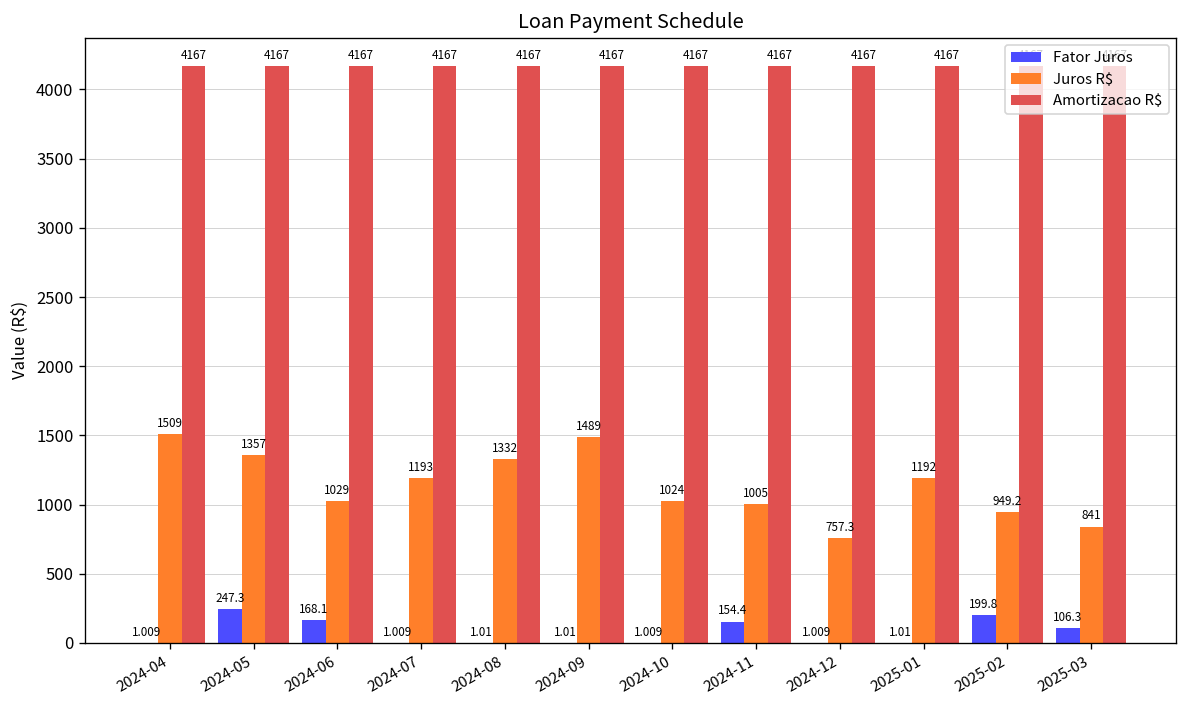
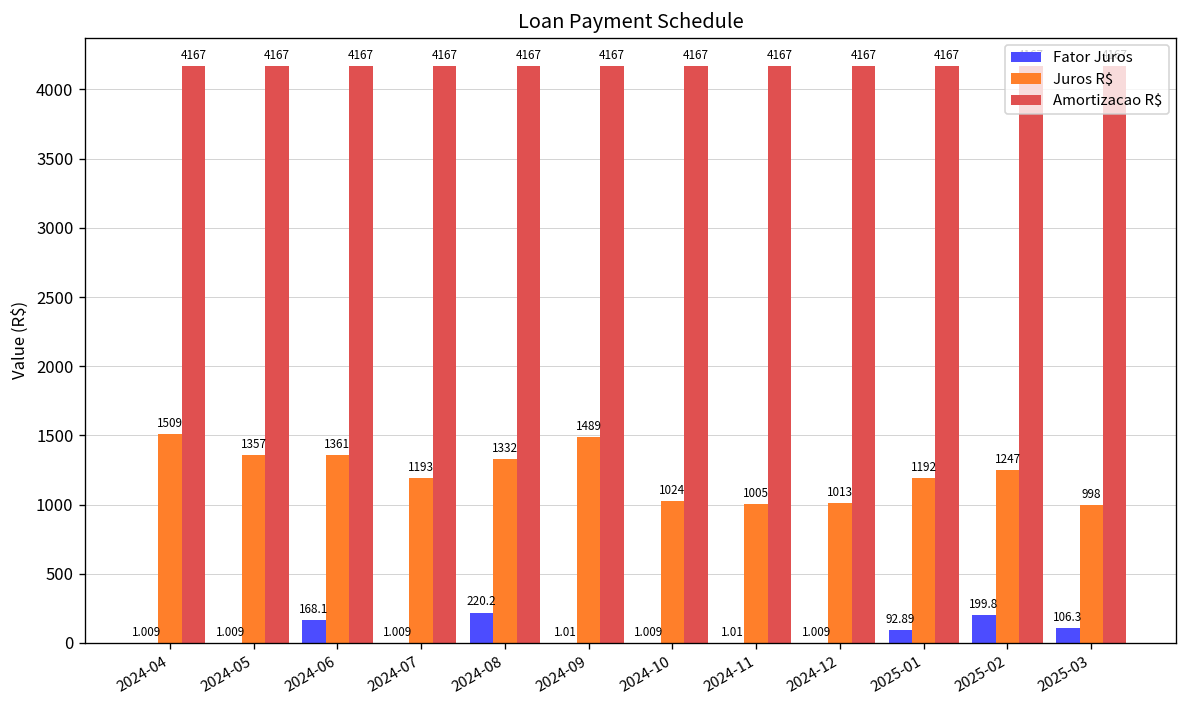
Fator Juros, 2024-05: 247.3 -> 1.009
Juros R$, 2024-06: 1029 -> 1361
Fator Juros, 2024-08: 1.01 -> 220.2
Fator Juros, 2024-11: 154.4 -> 1.01
Juros R$, 2024-12: 757.3 -> 1013
Fator Juros, 2025-01: 1.01 -> 92.89
Juros R$, 2025-02: 949.2 -> 1247
Juros R$, 2025-03: 841 -> 998
